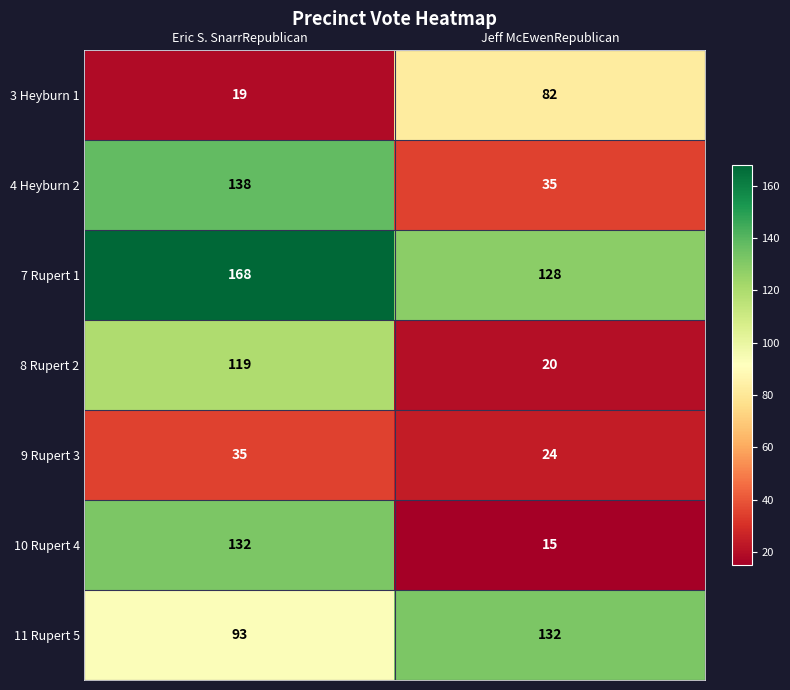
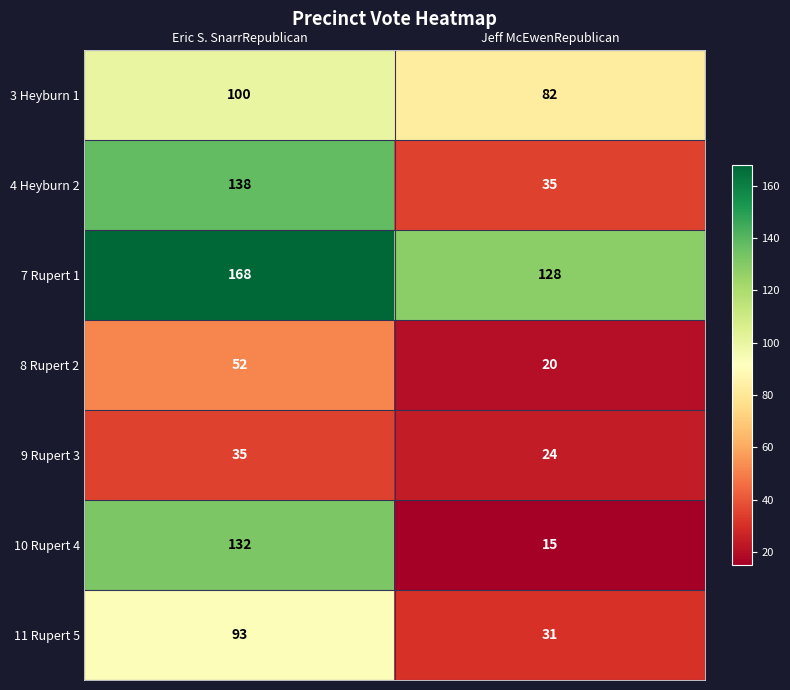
3 Heyburn 1, Eric S. SnarrRepublican: 19 -> 100
8 Rupert 2, Eric S. SnarrRepublican: 119 -> 52
11 Rupert 5, Jeff McEwenRepublican: 132 -> 31
